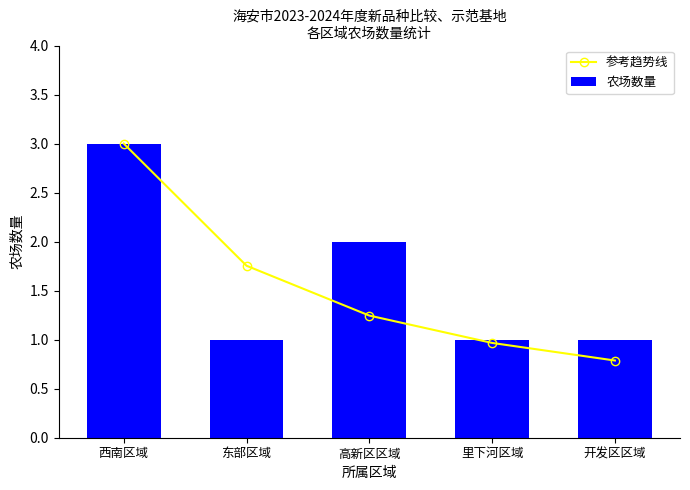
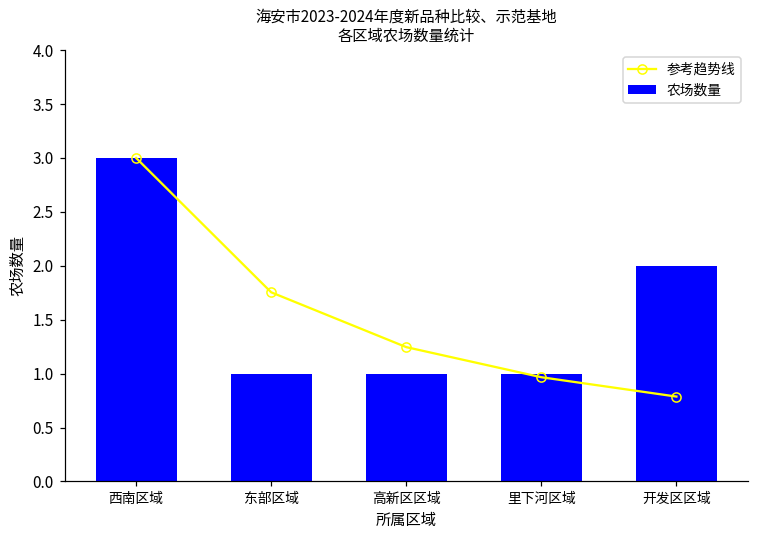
农场数量, 高新区区域: 2 -> 1
农场数量, 开发区区域: 1 -> 2
